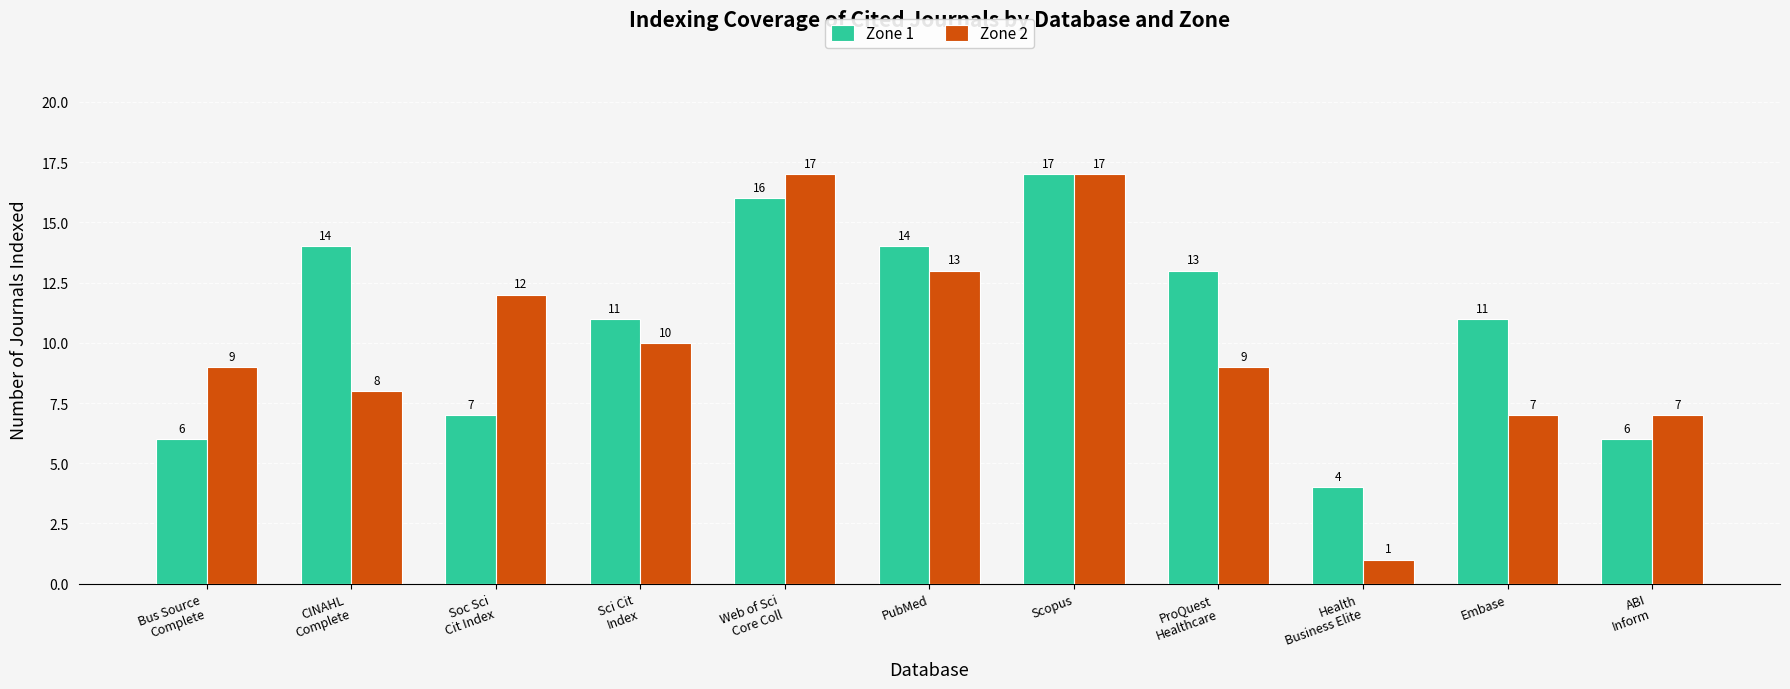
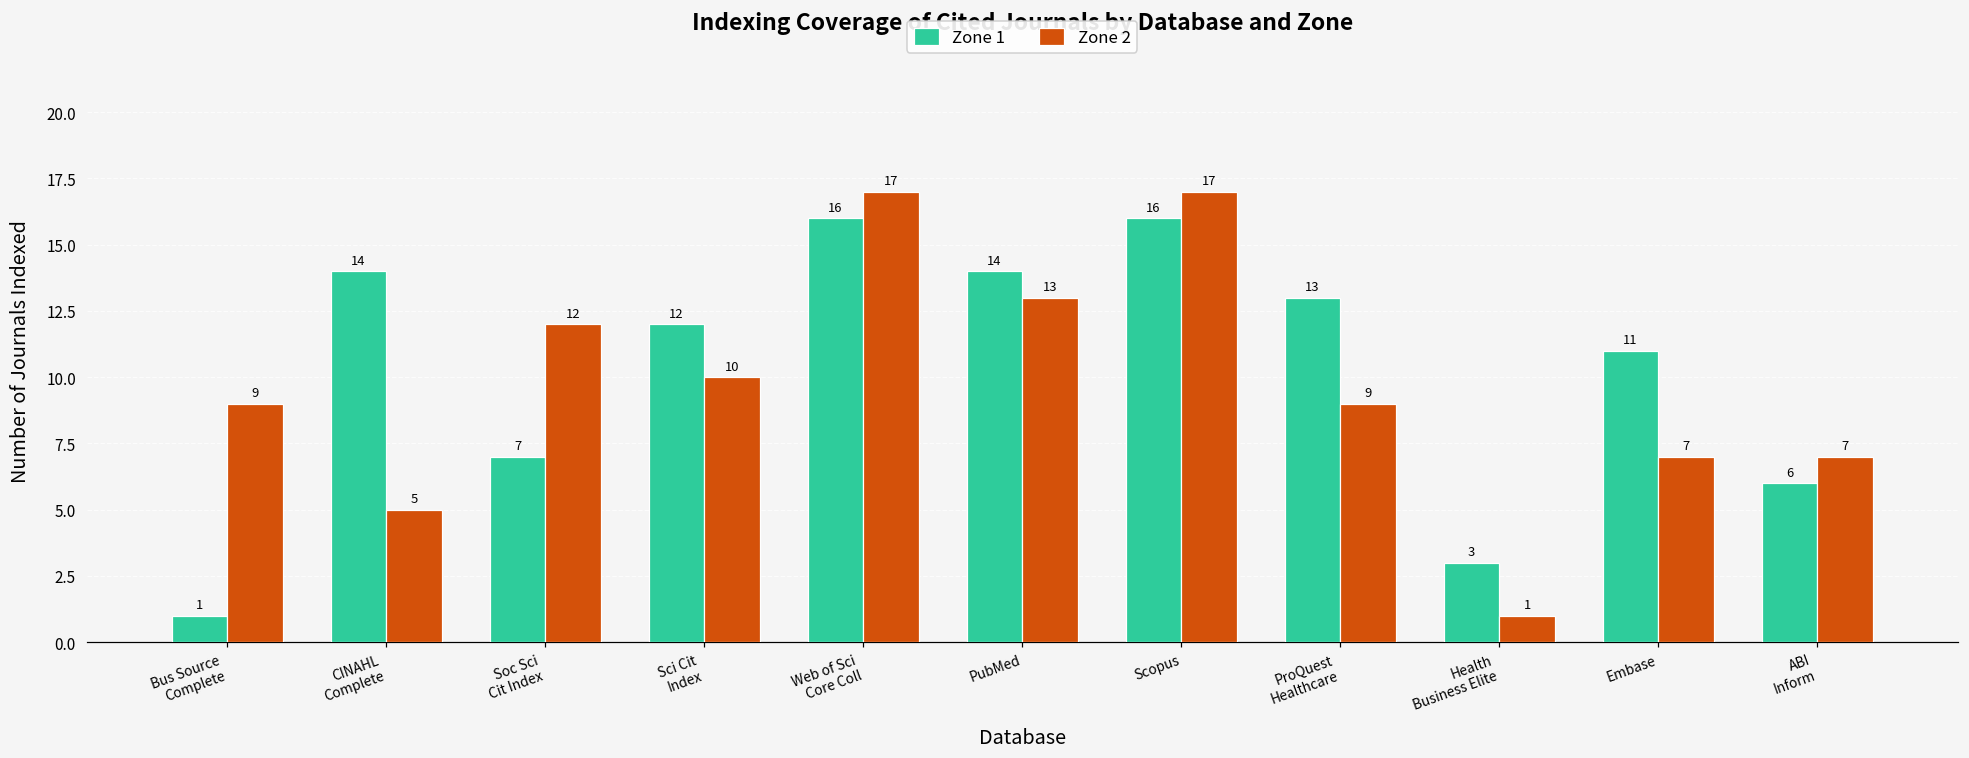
Zone 1, Bus Source Complete: 6 -> 1
Zone 2, CINAHL Complete: 8 -> 5
Zone 1, Sci Cit Index: 11 -> 12
Zone 1, Scopus: 17 -> 16
Zone 1, Health Business Elite: 4 -> 3
